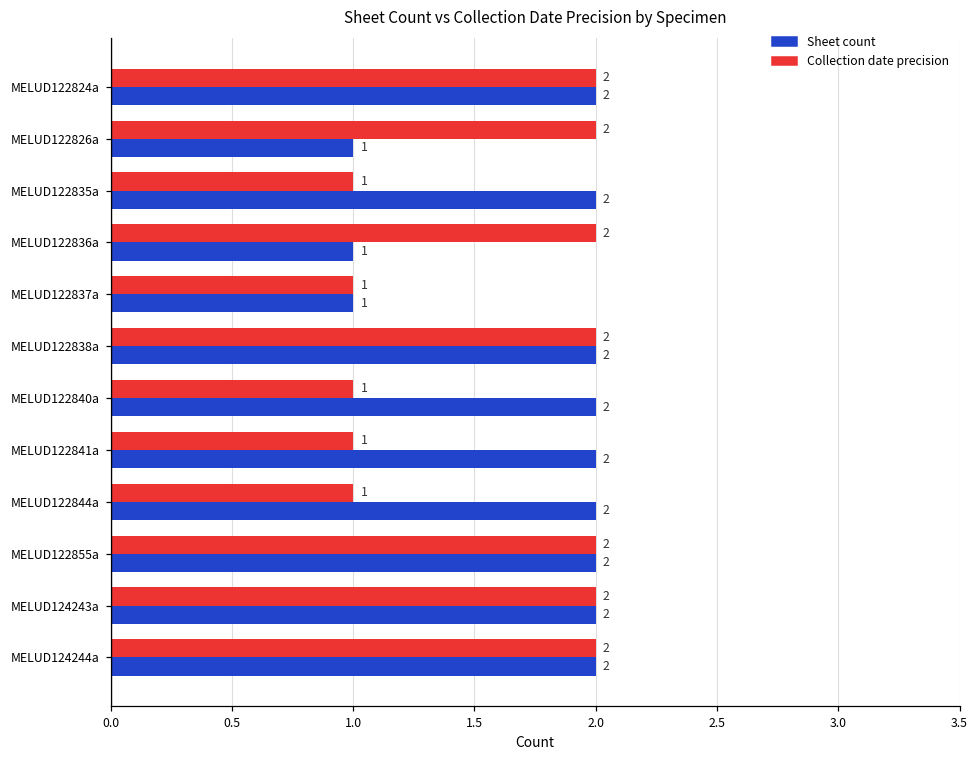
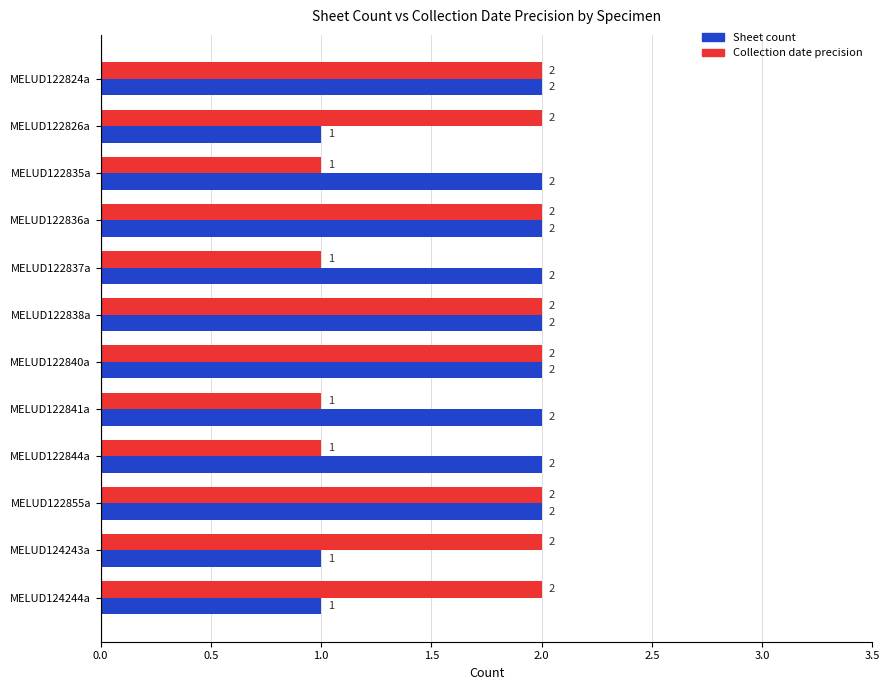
Sheet count, MELUD122836a: 1 -> 2
Sheet count, MELUD122837a: 1 -> 2
Collection date precision, MELUD122840a: 1 -> 2
Sheet count, MELUD124243a: 2 -> 1
Sheet count, MELUD124244a: 2 -> 1
